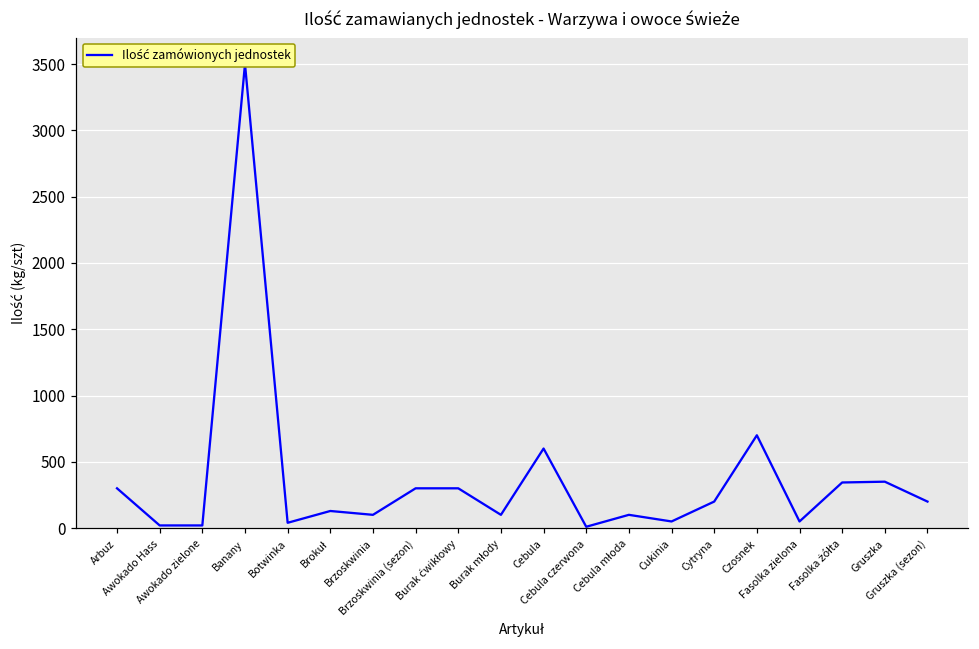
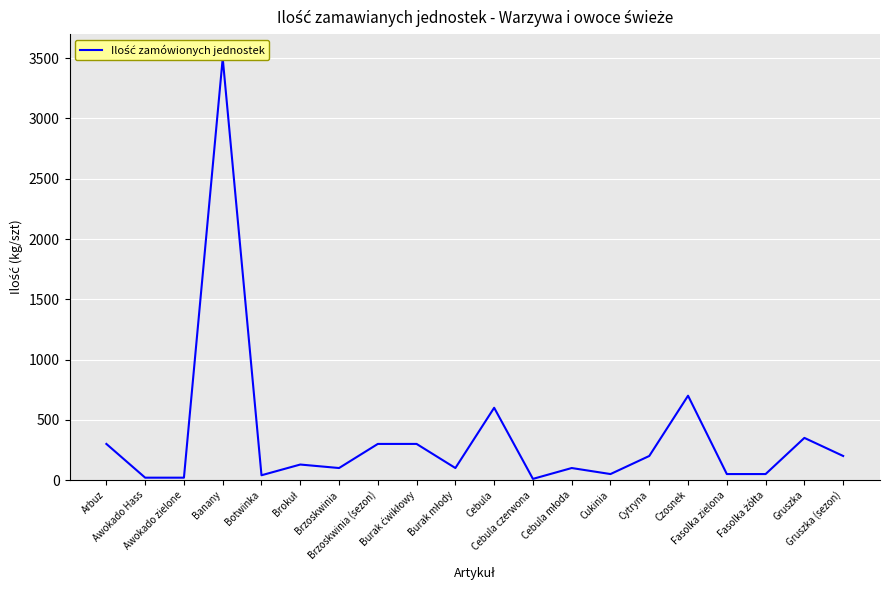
Fasolka żółta: 340 -> 50
